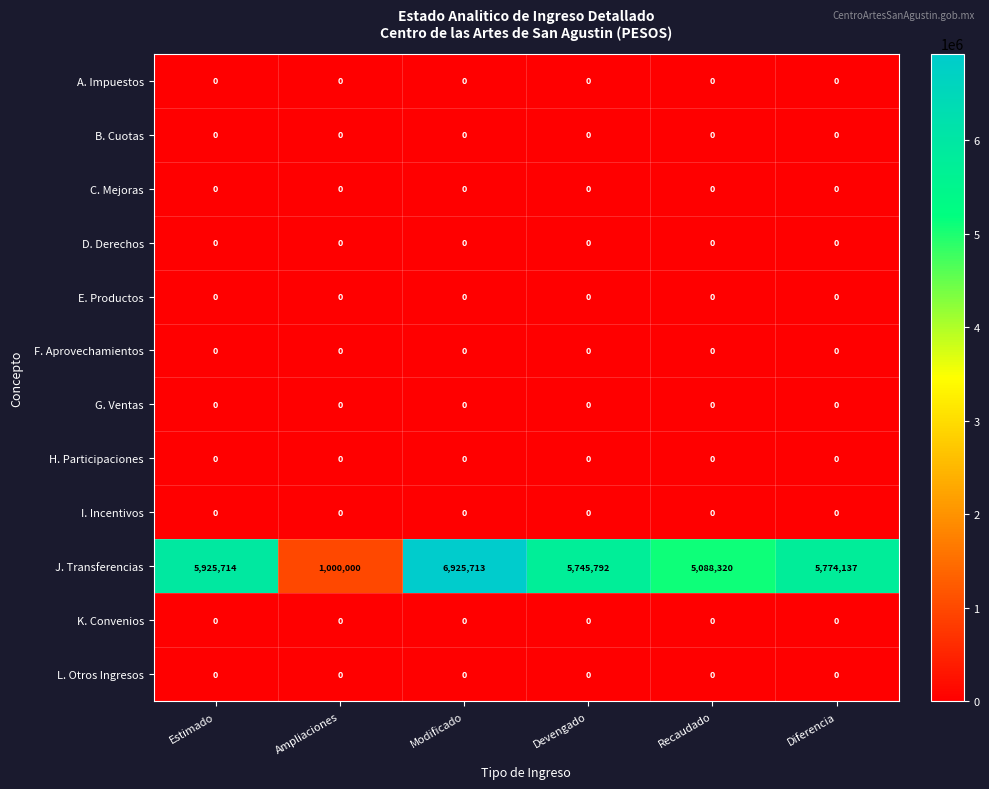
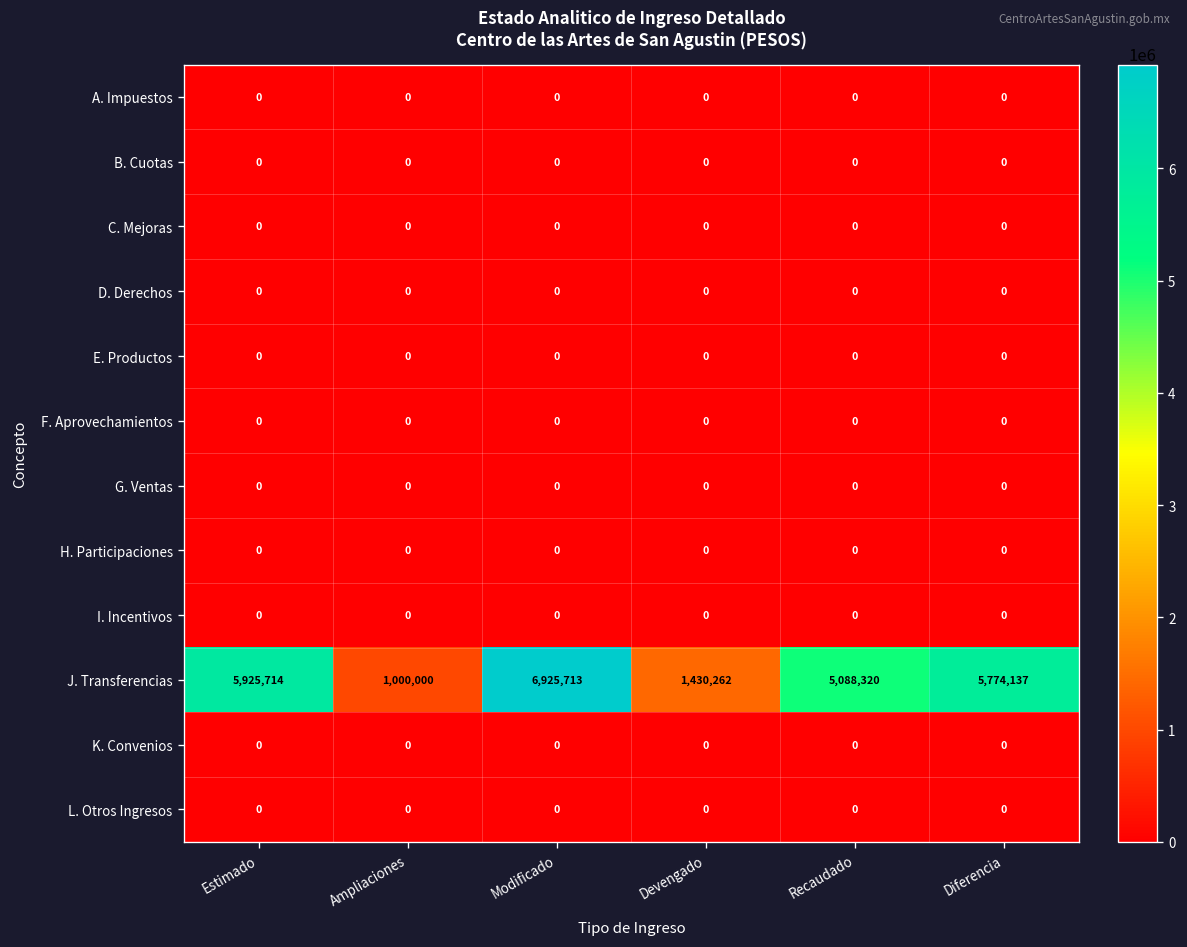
J. Transferencias, Devengado: 5,745,792 -> 1,430,262
